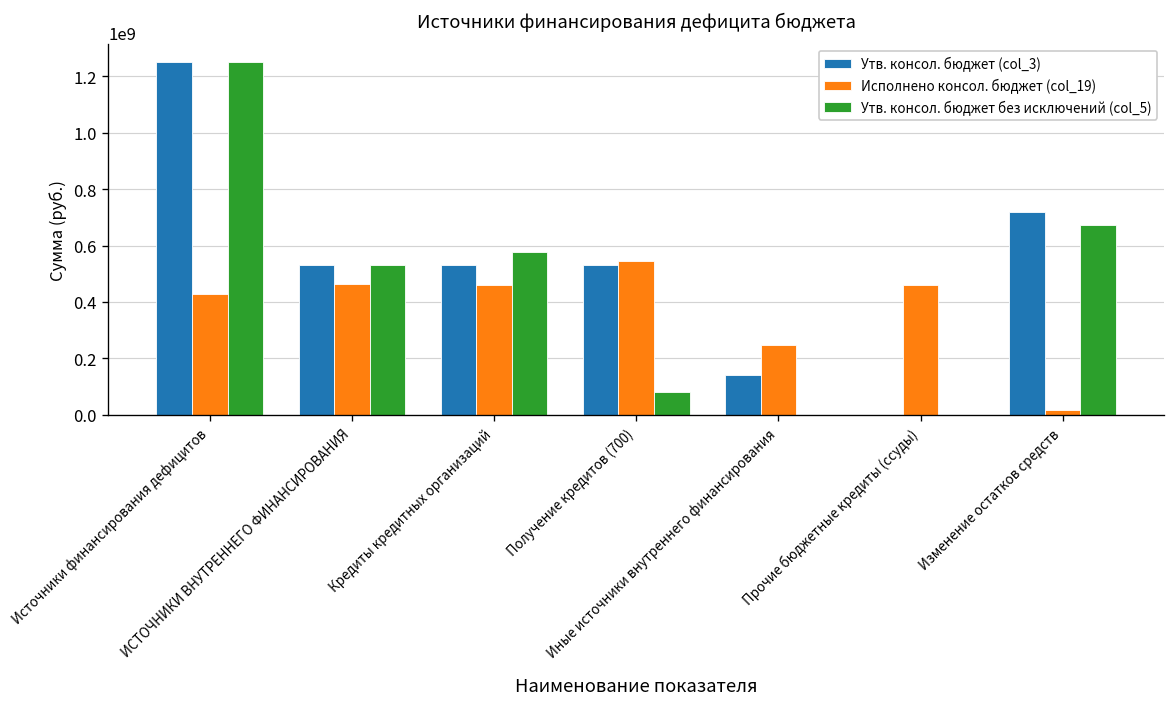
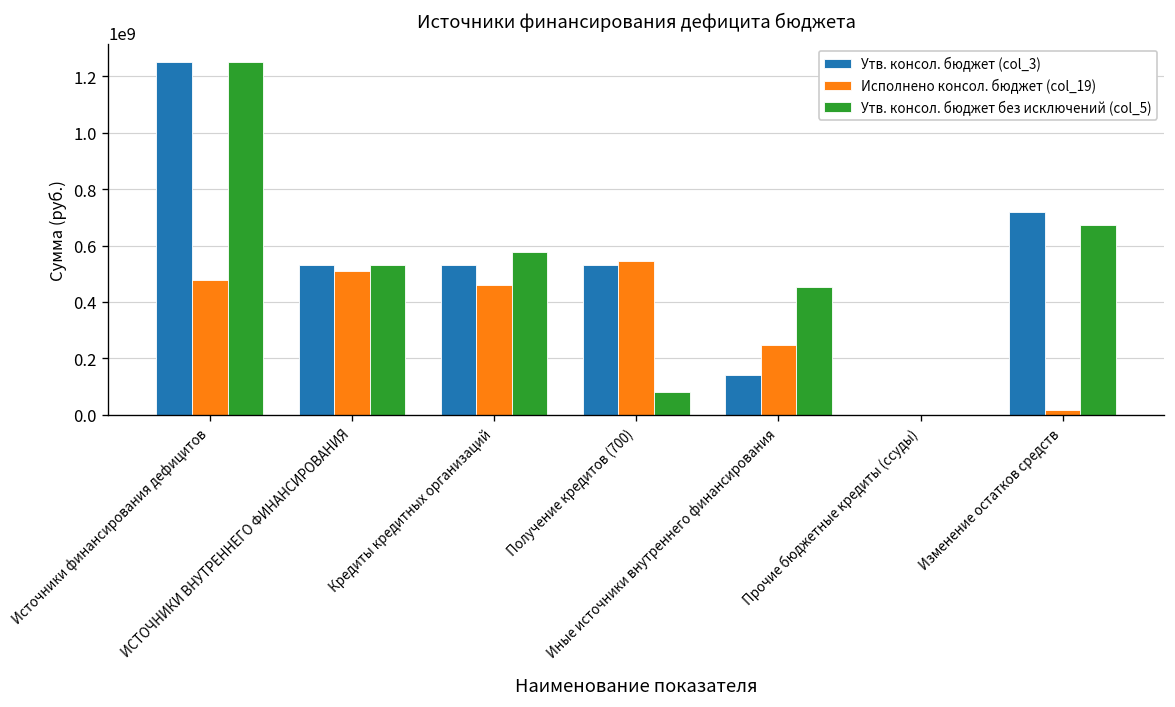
Исполнено консол. бюджет (col_19), Источники финансирования дефицитов: 430000000 -> 480000000
Исполнено консол. бюджет (col_19), ИСТОЧНИКИ ВНУТРЕННЕГО ФИНАНСИРОВАНИЯ: 460000000 -> 510000000
Утв. консол. бюджет без исключений (col_5), Иные источники внутреннего финансирования: 0 -> 450000000
Исполнено консол. бюджет (col_19), Прочие бюджетные кредиты (ссуды): 460000000 -> 0
